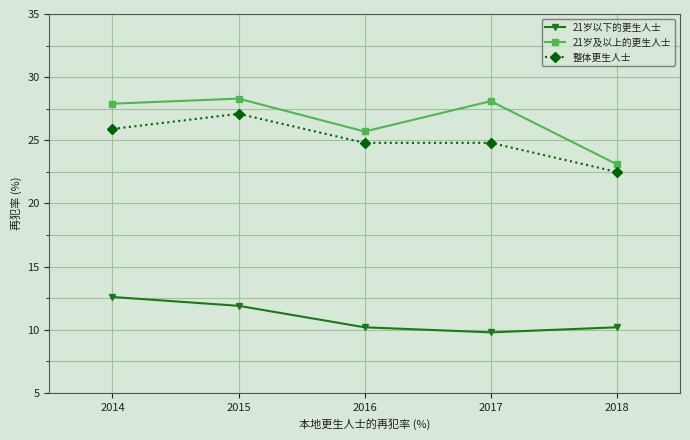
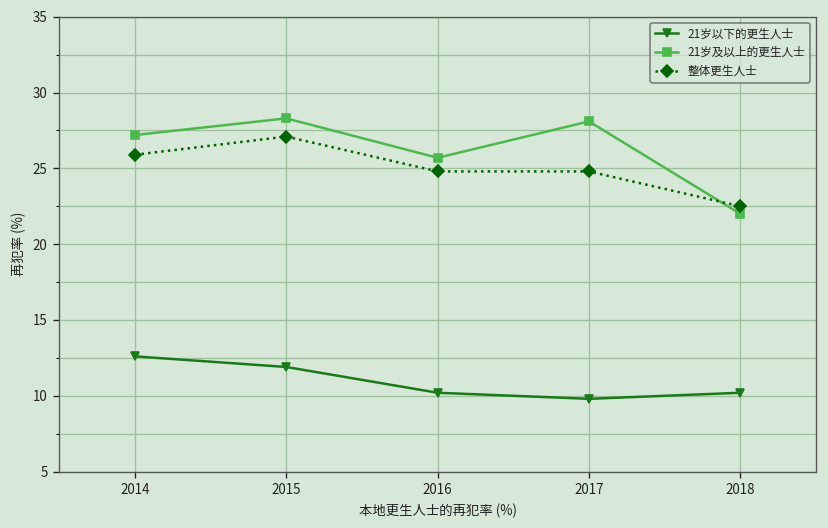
21岁及以上的更生人士, 2014: 27.9 -> 27.2
21岁及以上的更生人士, 2018: 23.1 -> 22.0
